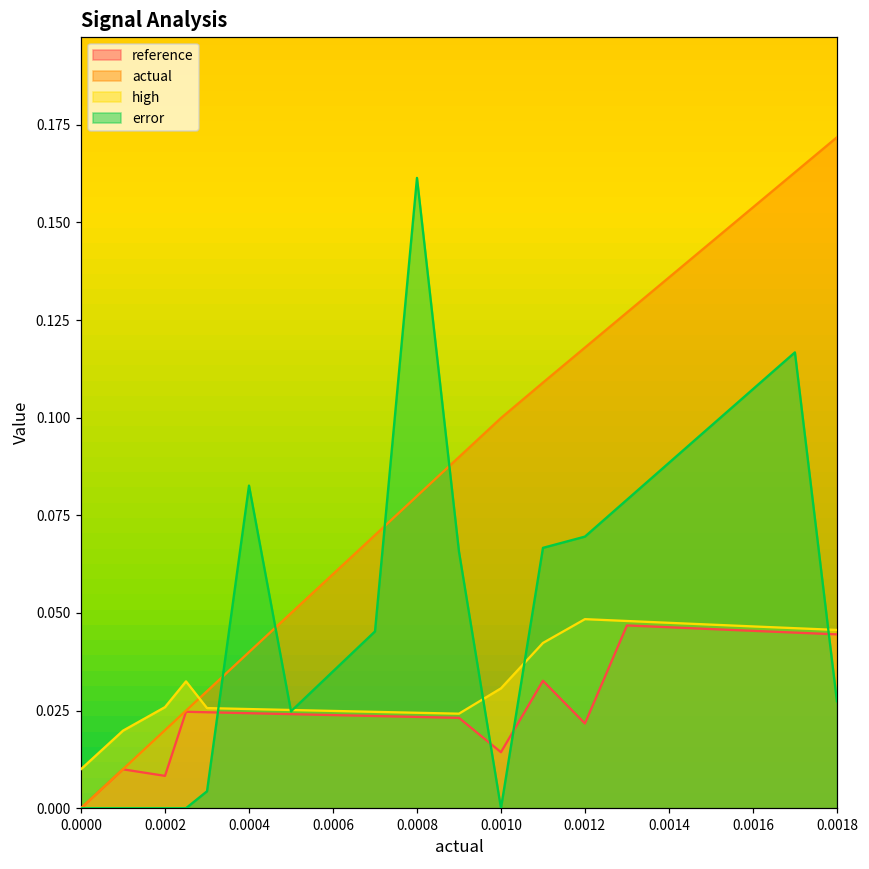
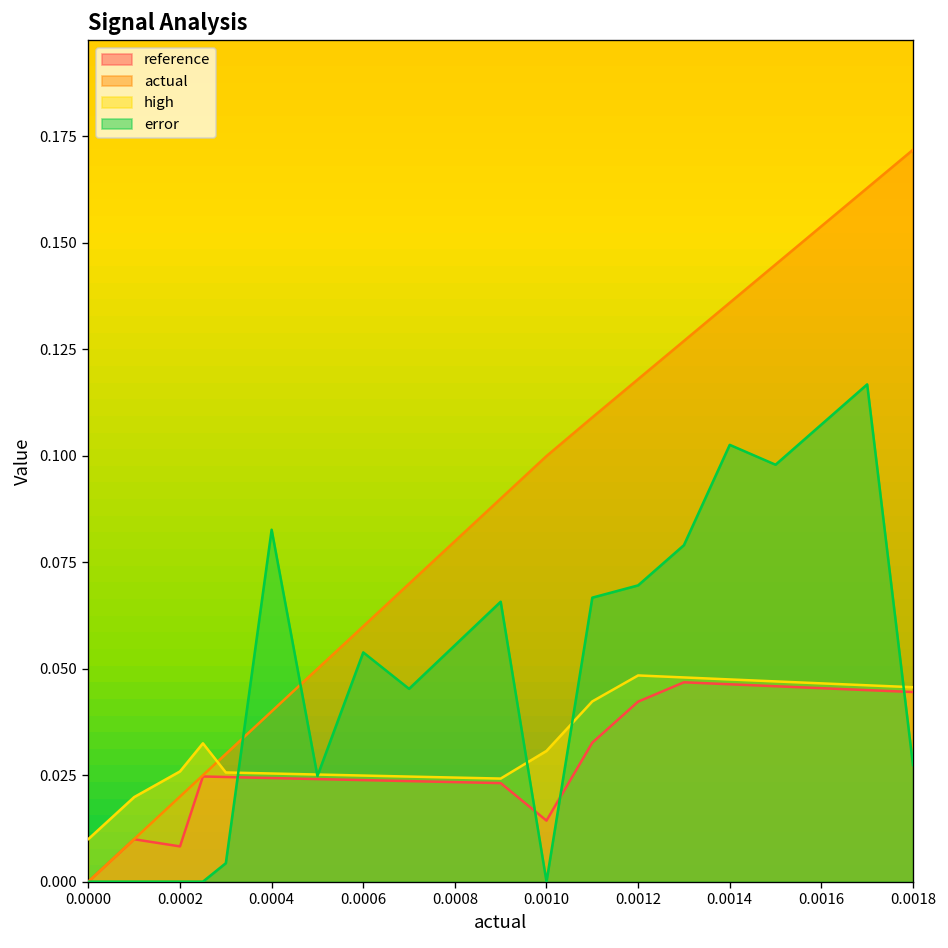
error, 0.0006: 0.035 -> 0.054
error, 0.0008: 0.161 -> 0.055
reference, 0.0012: 0.022 -> 0.042
error, 0.0014: 0.088 -> 0.103
